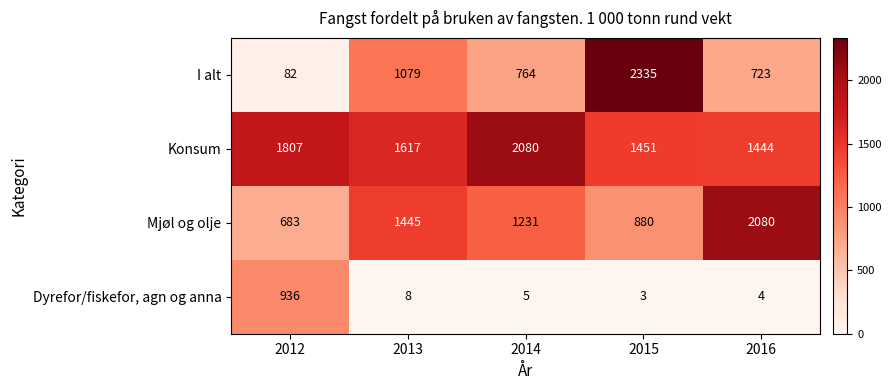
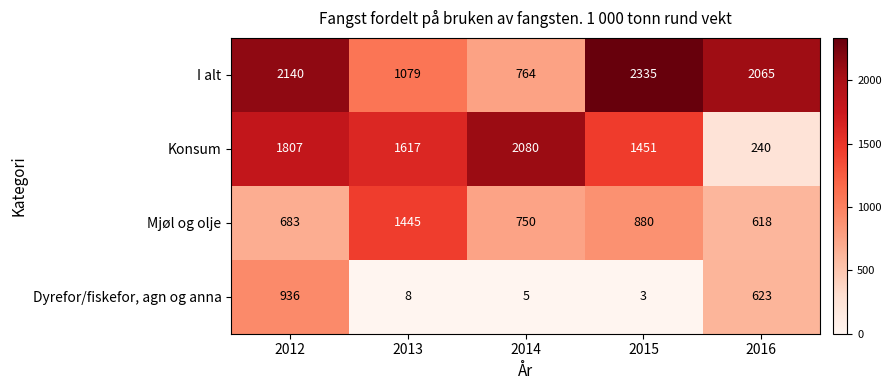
I alt, 2012: 82 -> 2140
I alt, 2016: 723 -> 2065
Konsum, 2016: 1444 -> 240
Mjøl og olje, 2014: 1231 -> 750
Mjøl og olje, 2016: 2080 -> 618
Dyrefor/fiskefor, agn og anna, 2016: 4 -> 623
